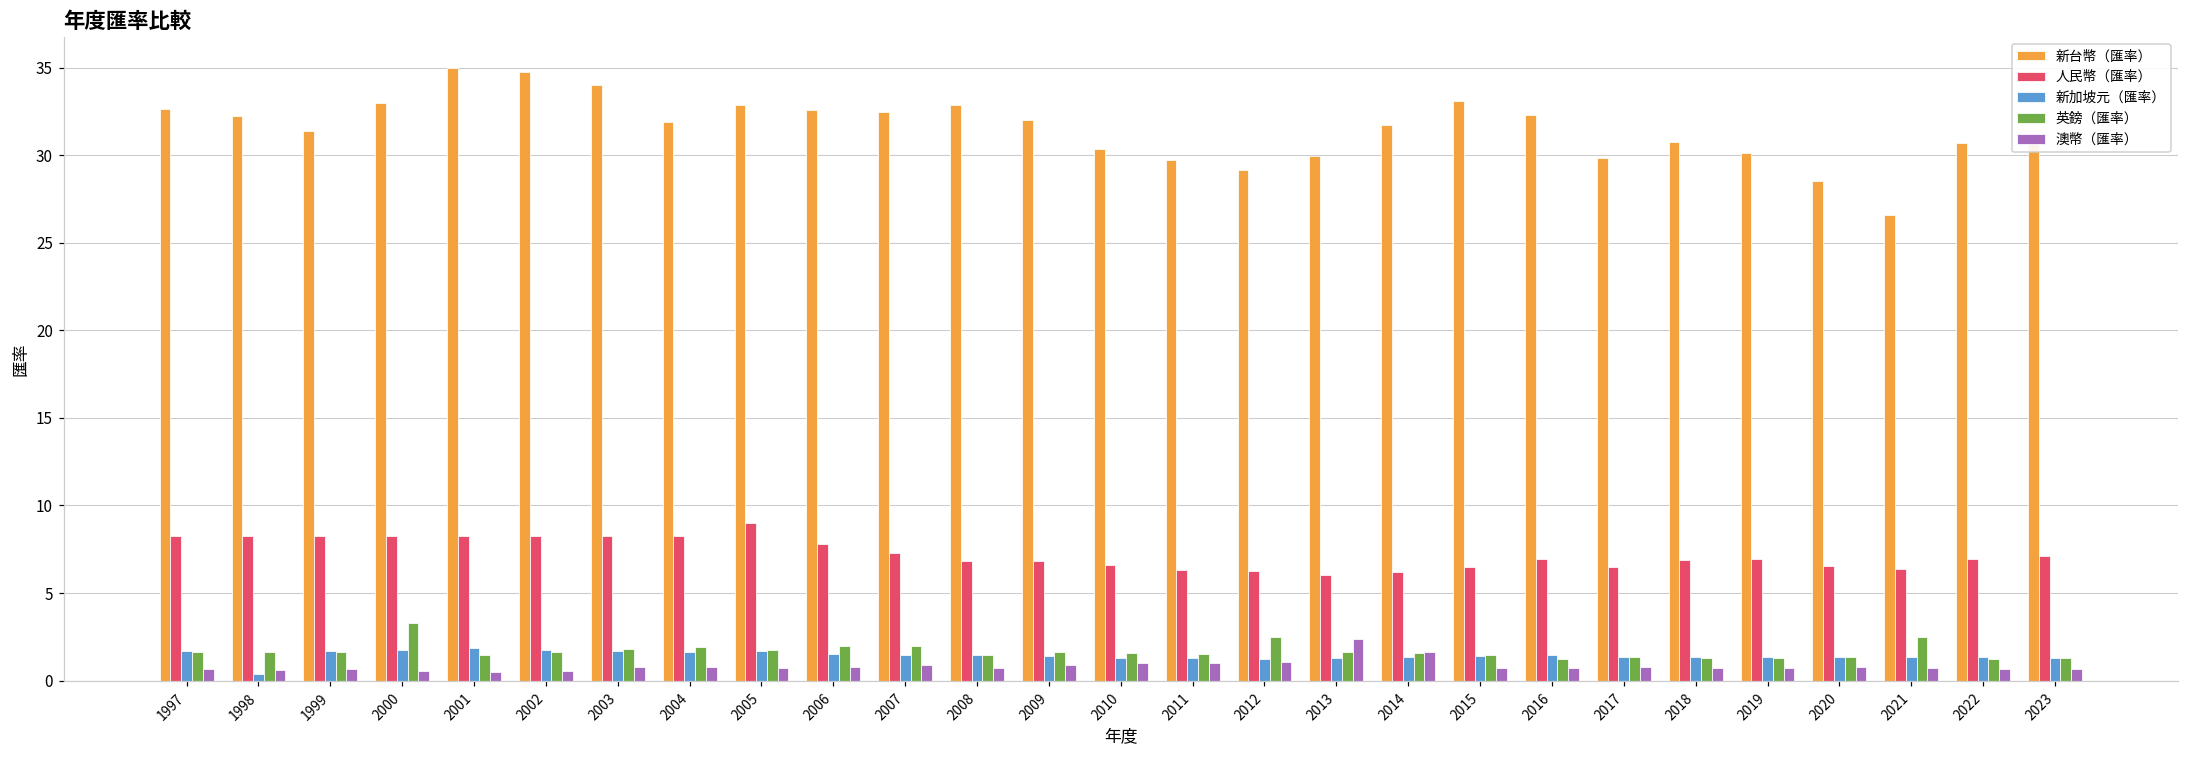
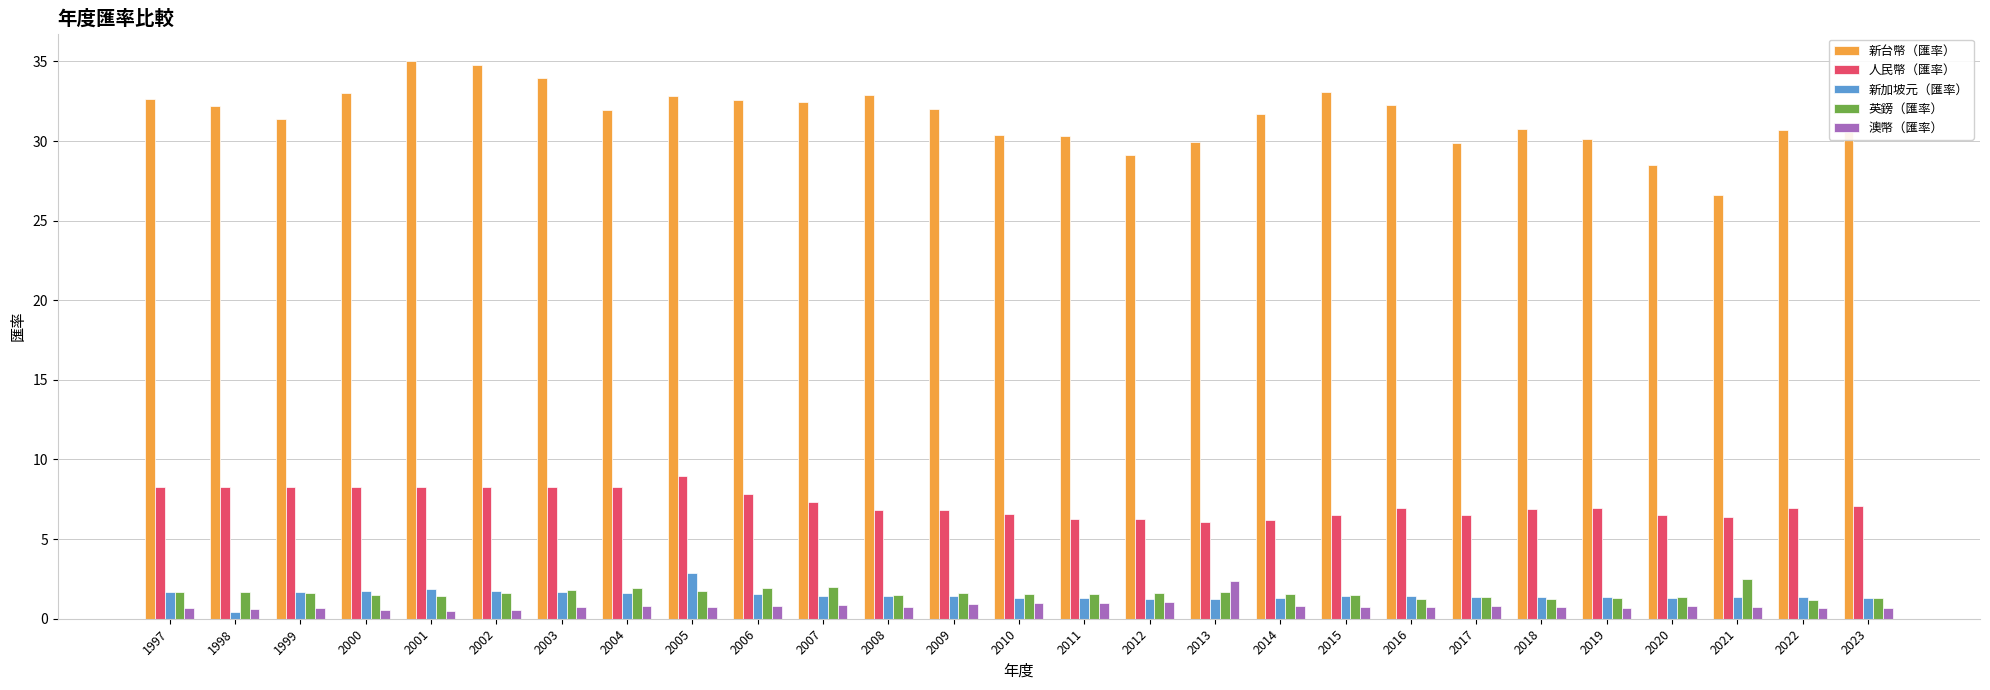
英鎊（匯率）, 2000: 3.3 -> 1.5
新加坡元（匯率）, 2005: 1.7 -> 2.9
新台幣（匯率）, 2011: 29.7 -> 30.3
英鎊（匯率）, 2012: 2.5 -> 1.6
澳幣（匯率）, 2014: 1.6 -> 0.8
